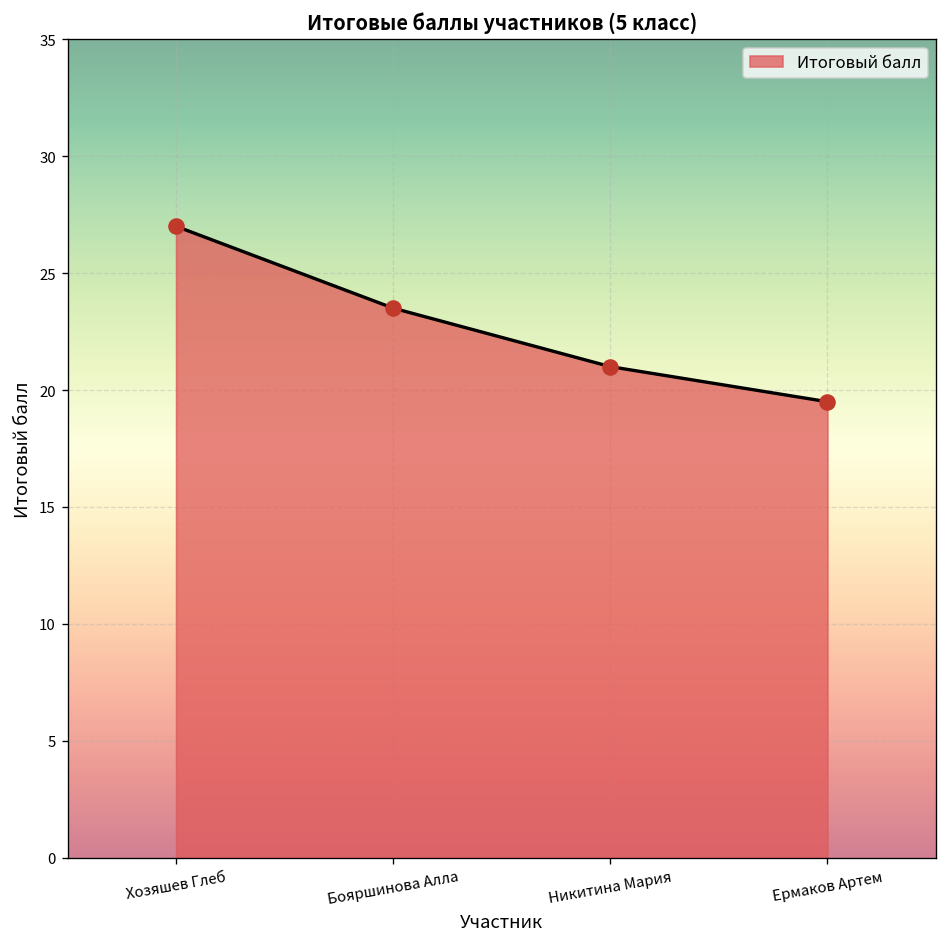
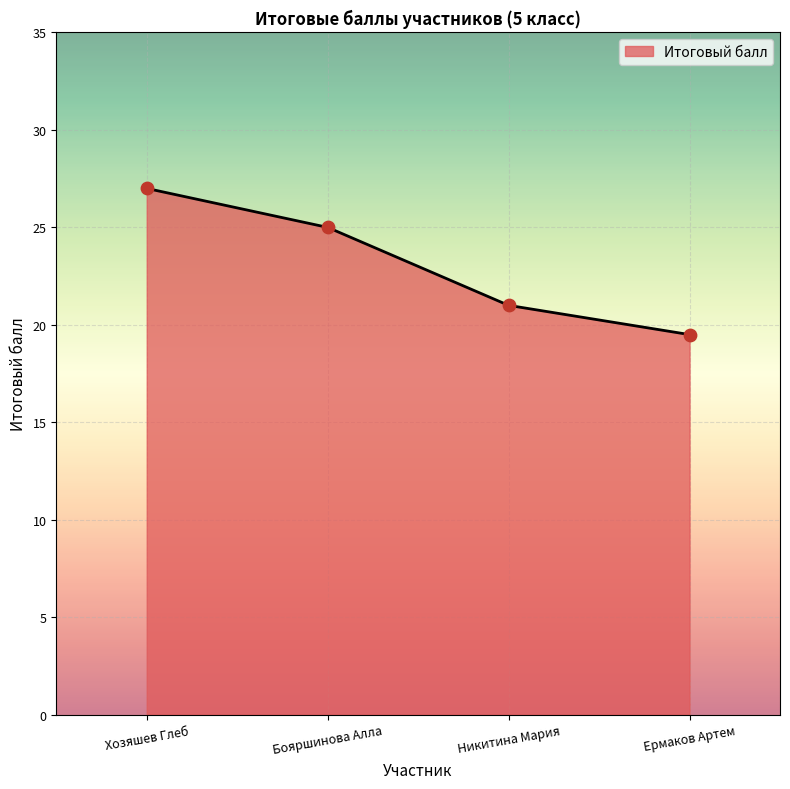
Бояршинова Алла: 23.5 -> 25.0
